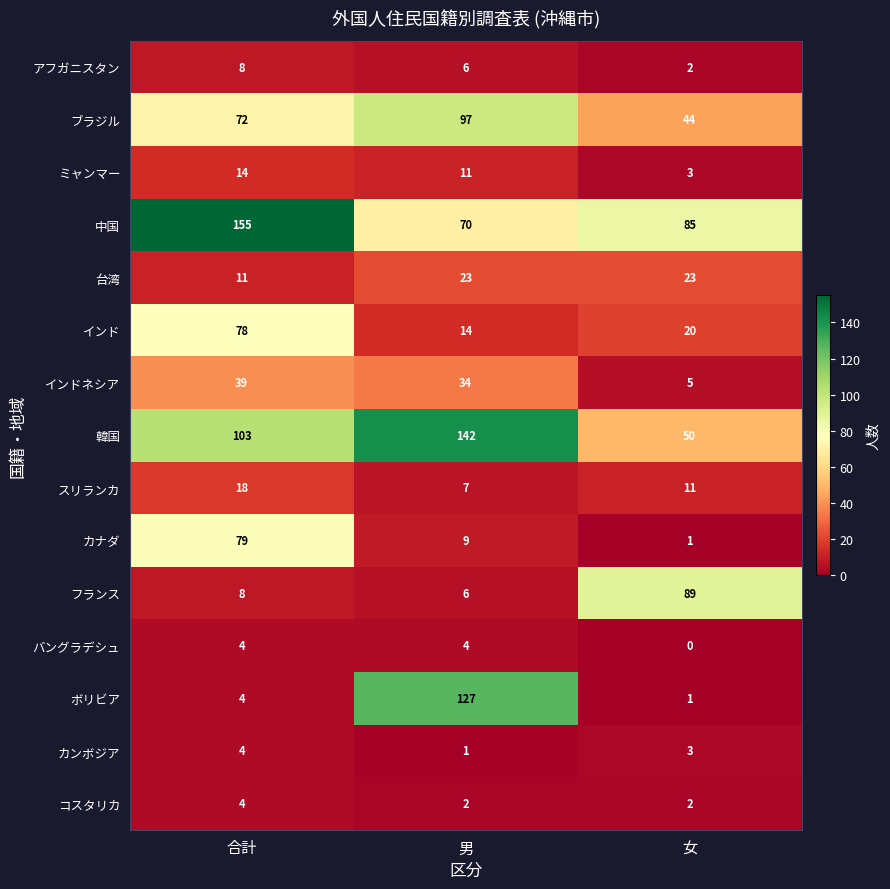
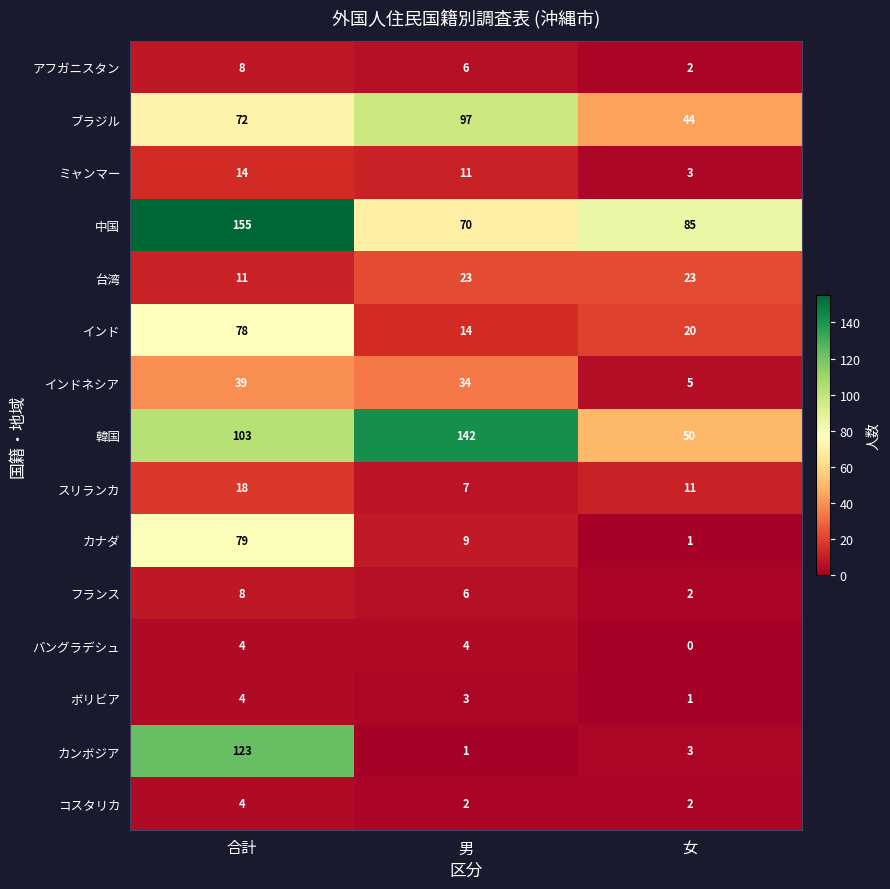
フランス, 女: 89 -> 2
ボリビア, 男: 127 -> 3
カンボジア, 合計: 4 -> 123
